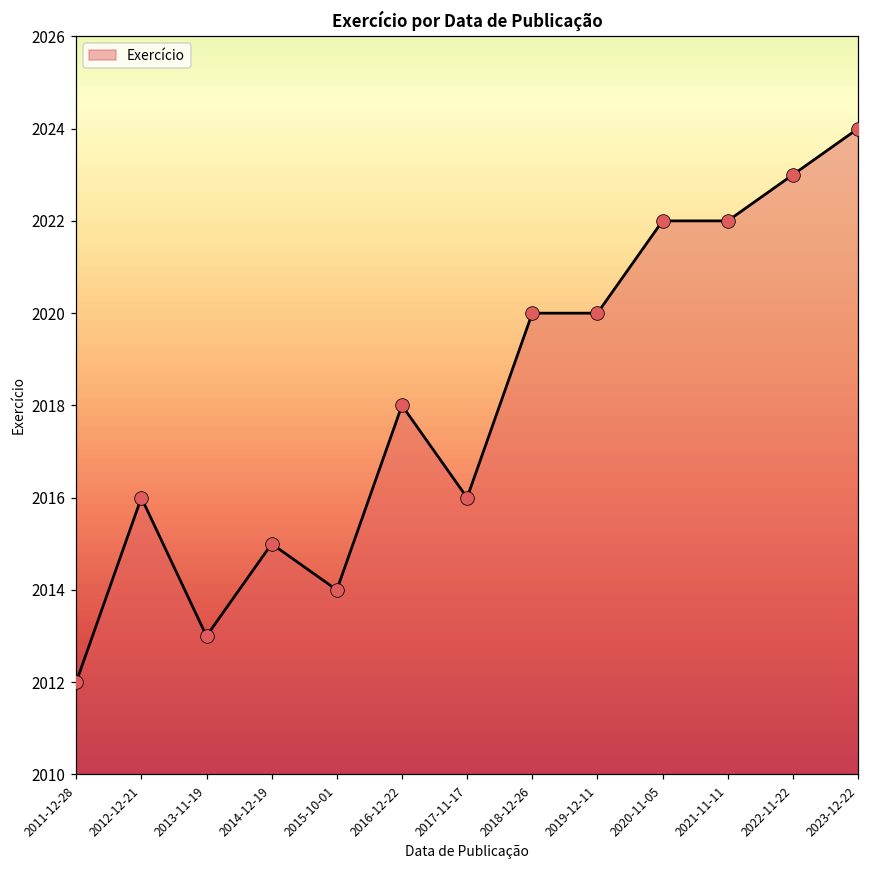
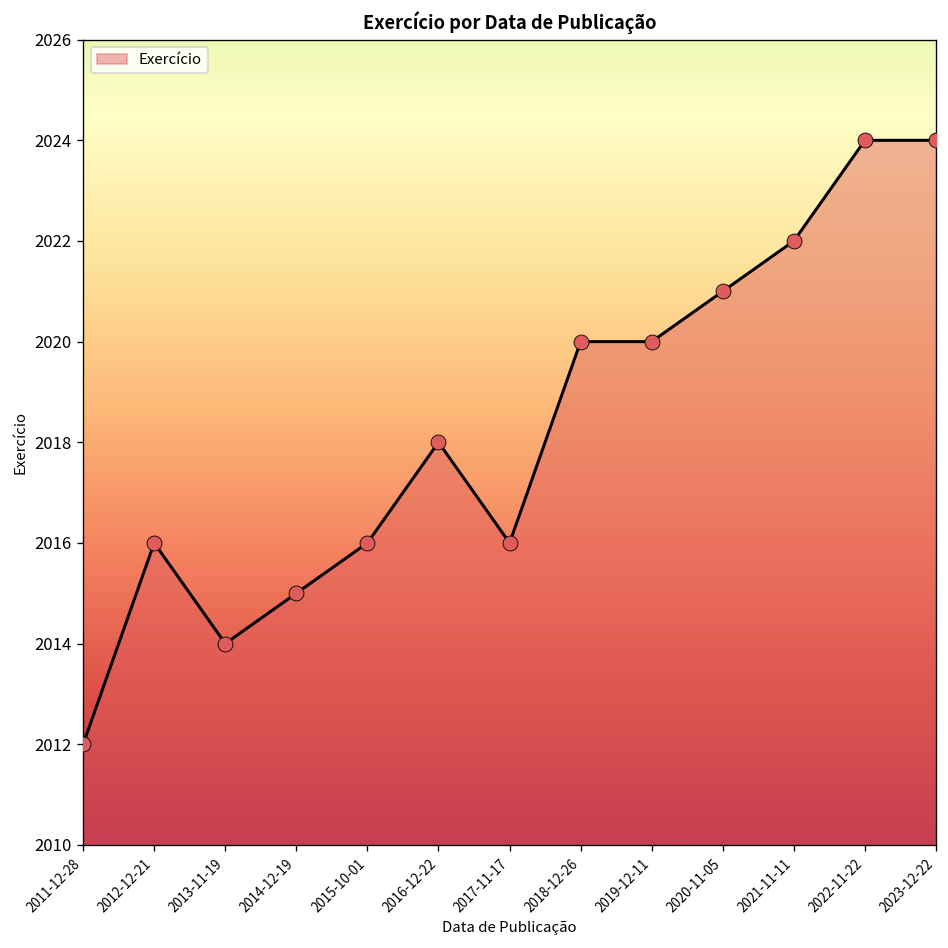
2013-11-19: 2013 -> 2014
2015-10-01: 2014 -> 2016
2020-11-05: 2022 -> 2021
2022-11-22: 2023 -> 2024
